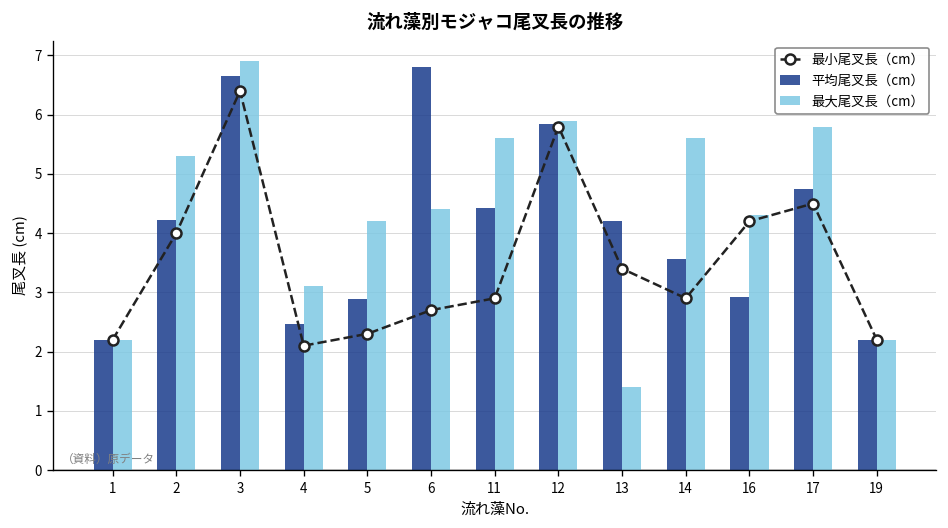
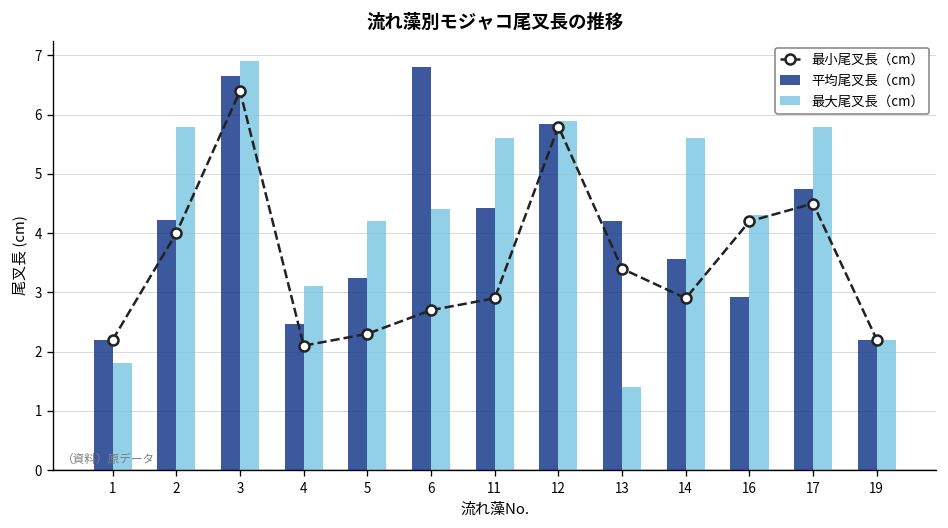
最大尾叉長（cm）, 1: 2.2 -> 1.8
最大尾叉長（cm）, 2: 5.3 -> 5.8
平均尾叉長（cm）, 5: 2.9 -> 3.3
